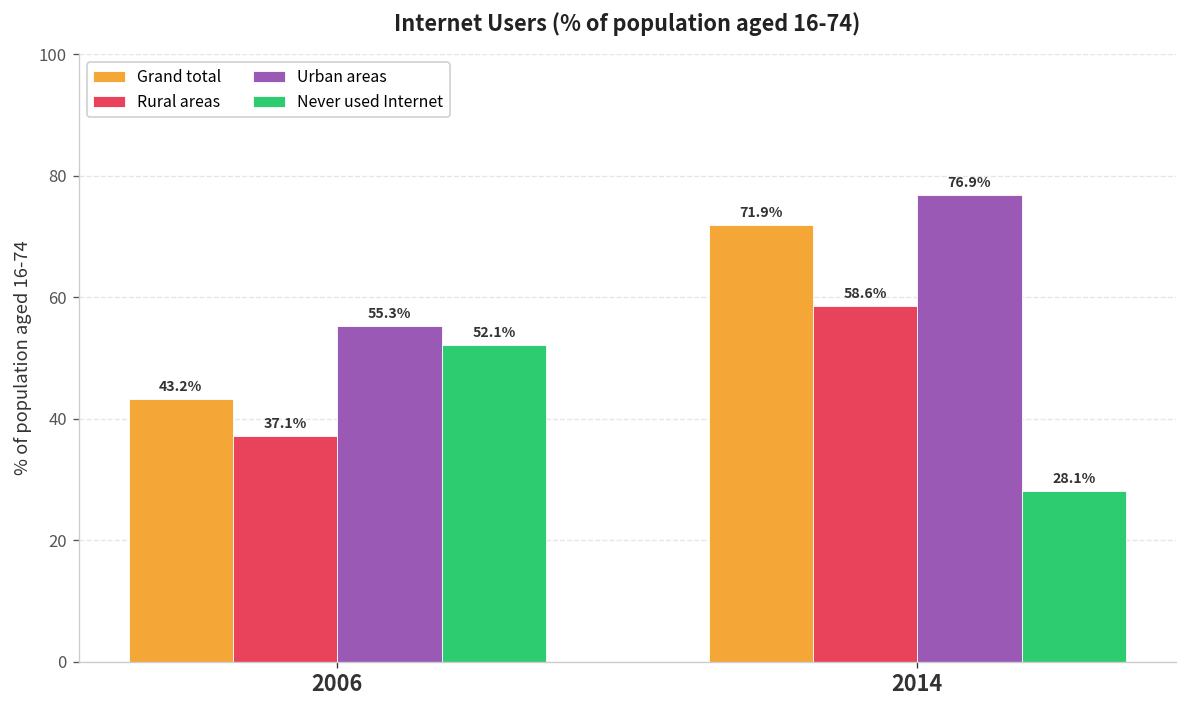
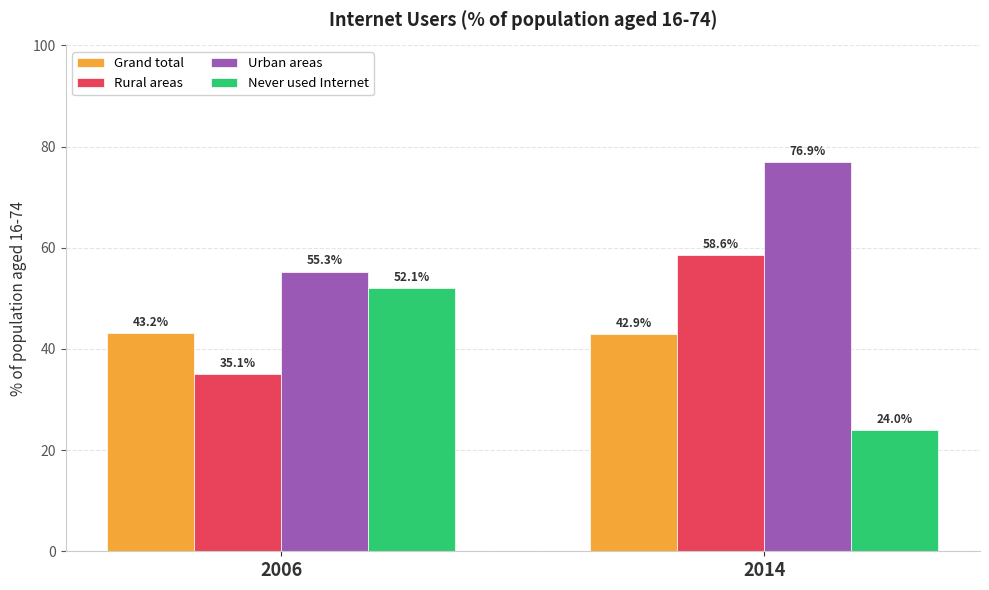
Rural areas, 2006: 37.1% -> 35.1%
Grand total, 2014: 71.9% -> 42.9%
Never used Internet, 2014: 28.1% -> 24.0%
